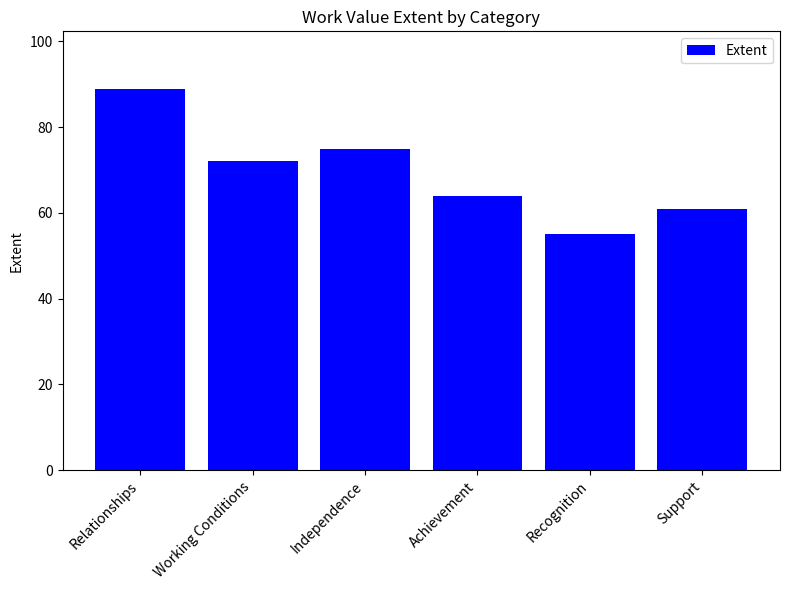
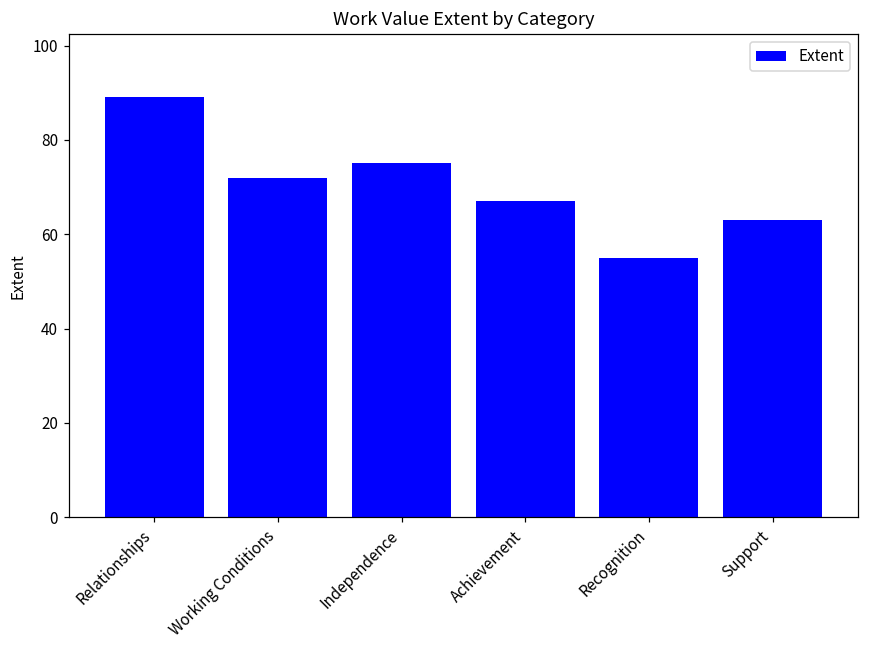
Achievement: 64 -> 67
Support: 61 -> 63
